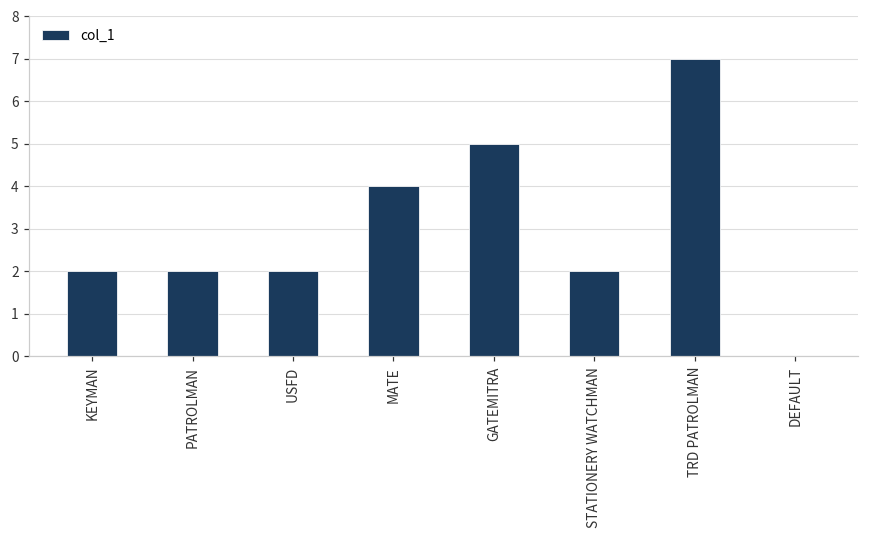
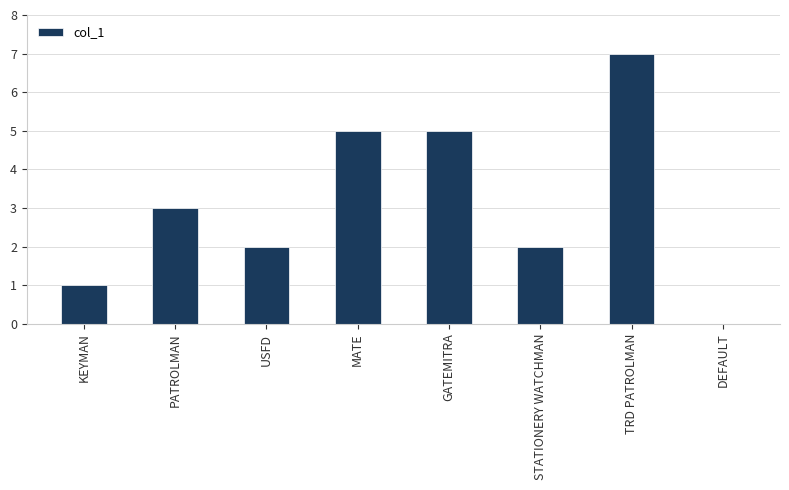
KEYMAN: 2 -> 1
PATROLMAN: 2 -> 3
MATE: 4 -> 5
